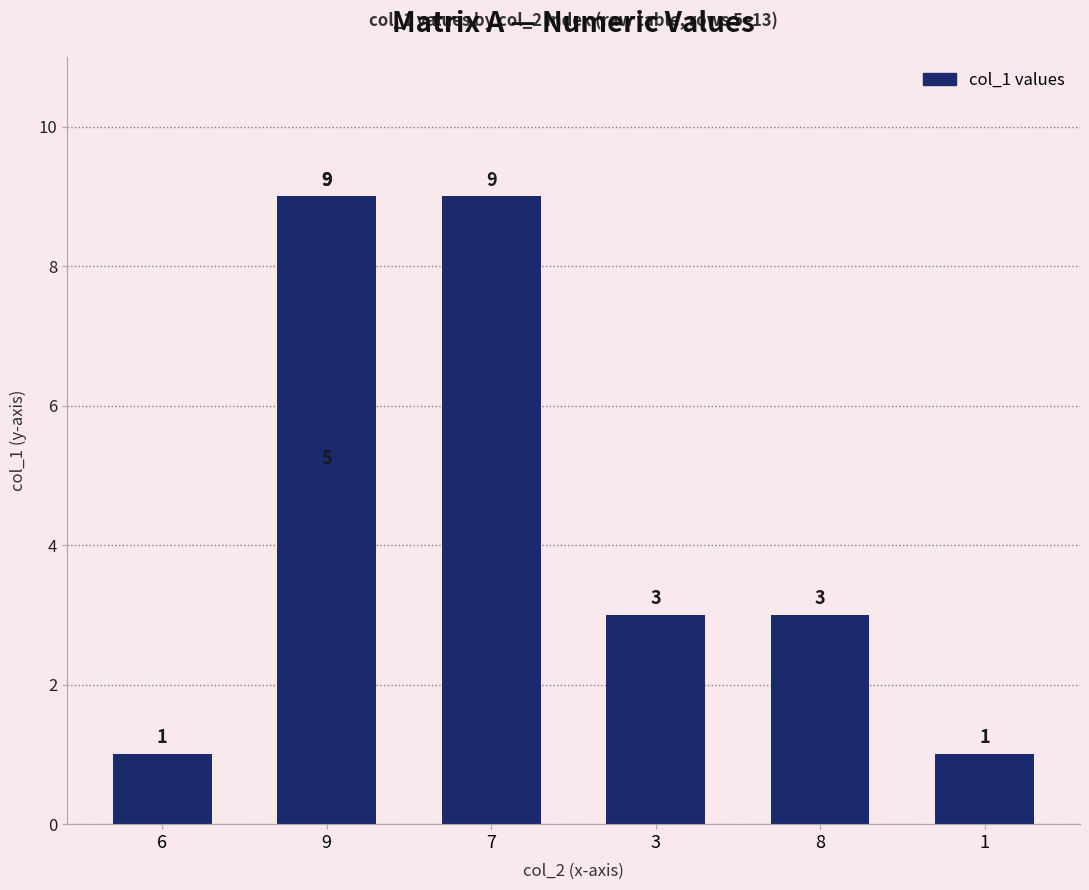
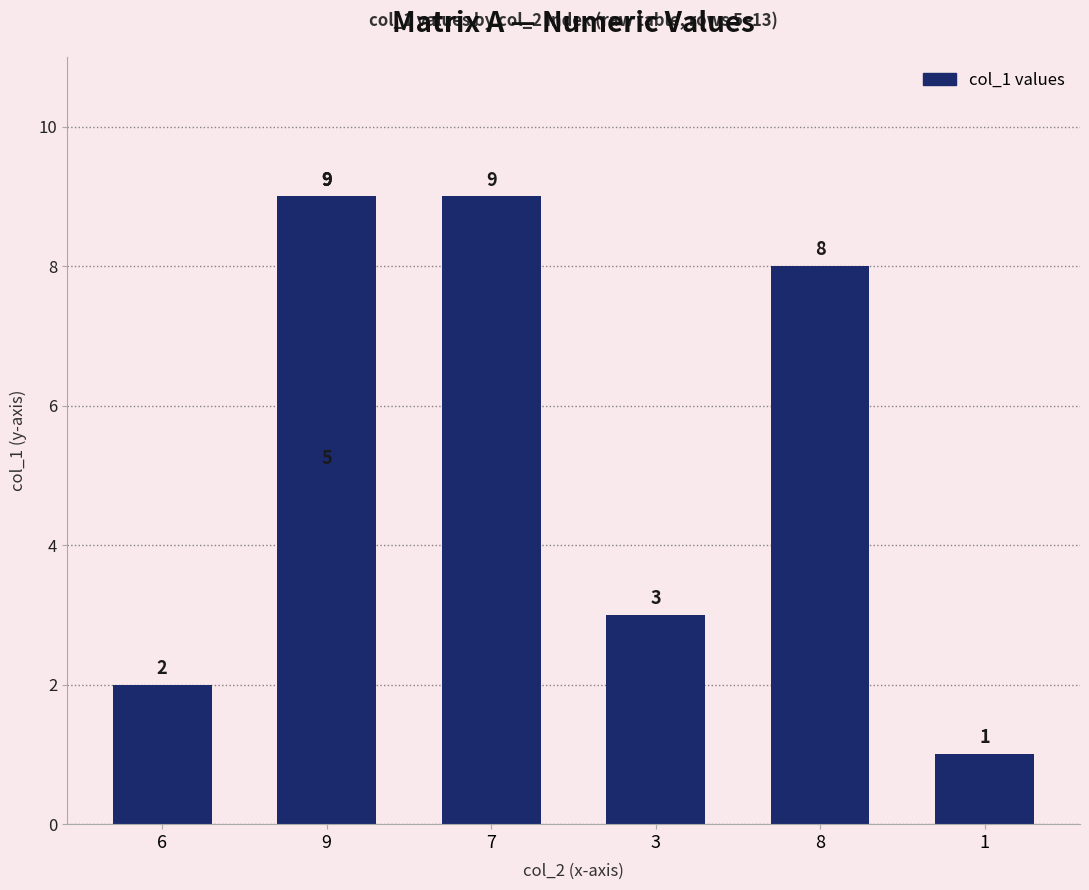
6: 1 -> 2
8: 3 -> 8
